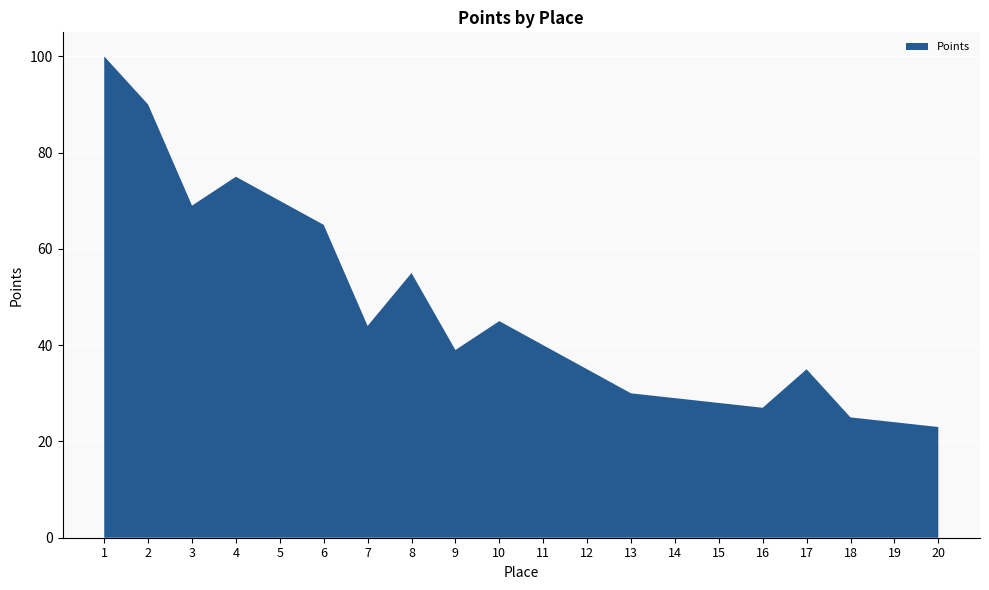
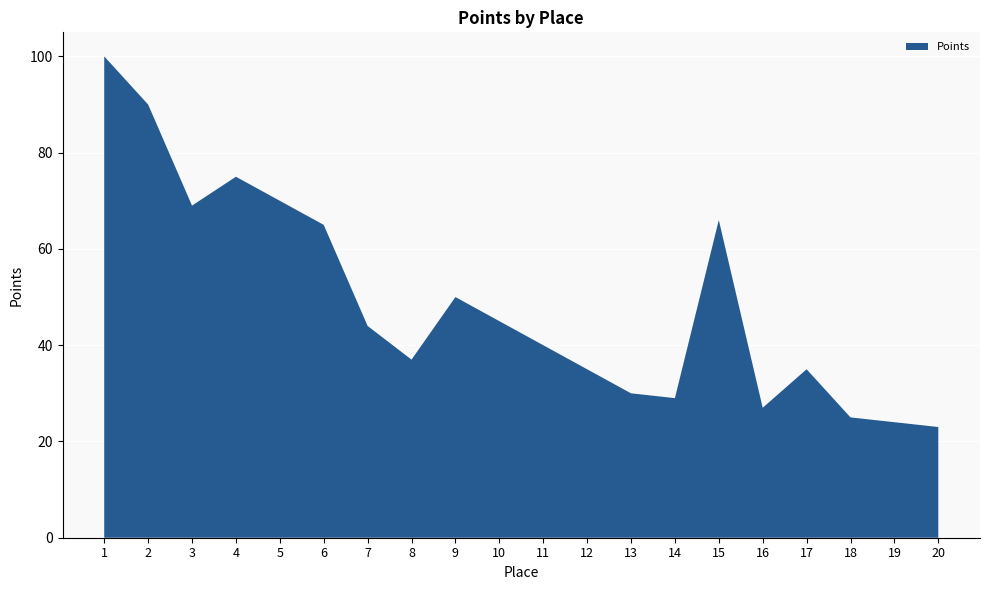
8: 55 -> 37
9: 39 -> 50
15: 28 -> 66
